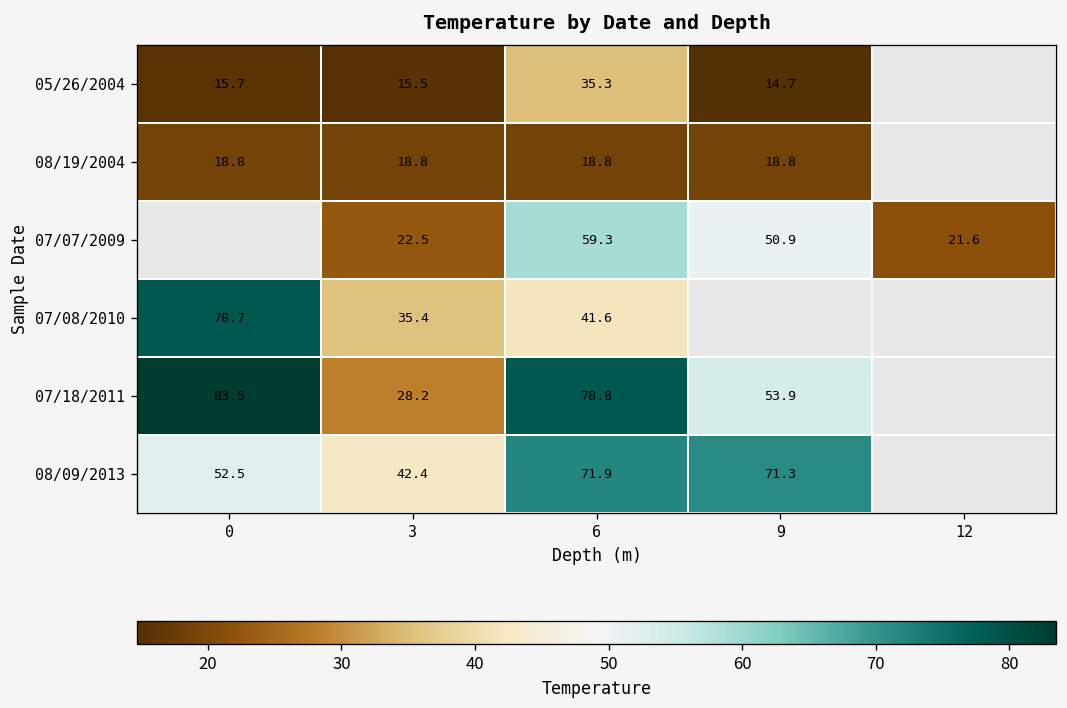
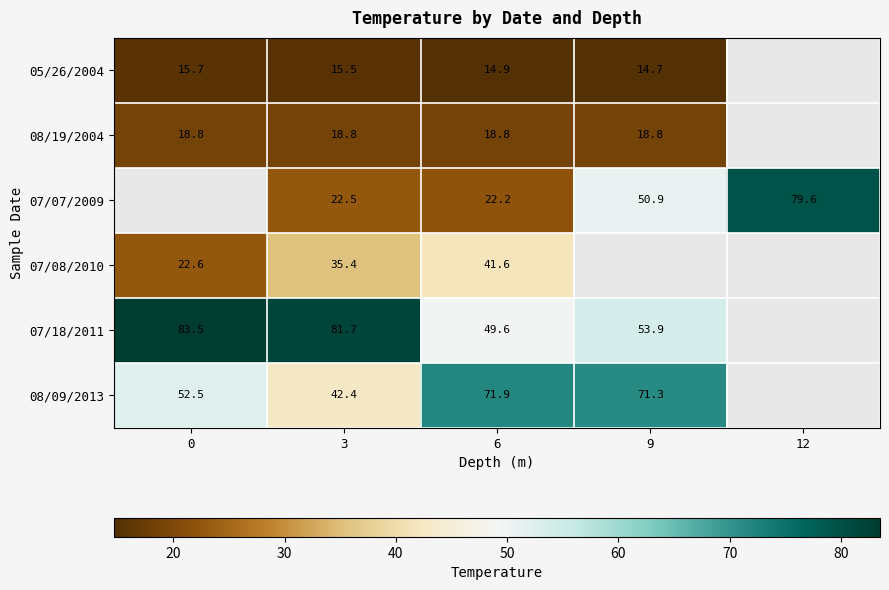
05/26/2004, 6: 35.3 -> 14.9
07/07/2009, 6: 59.3 -> 22.2
07/07/2009, 12: 21.6 -> 79.6
07/08/2010, 0: 78.7 -> 22.6
07/18/2011, 3: 28.2 -> 81.7
07/18/2011, 6: 78.8 -> 49.6
